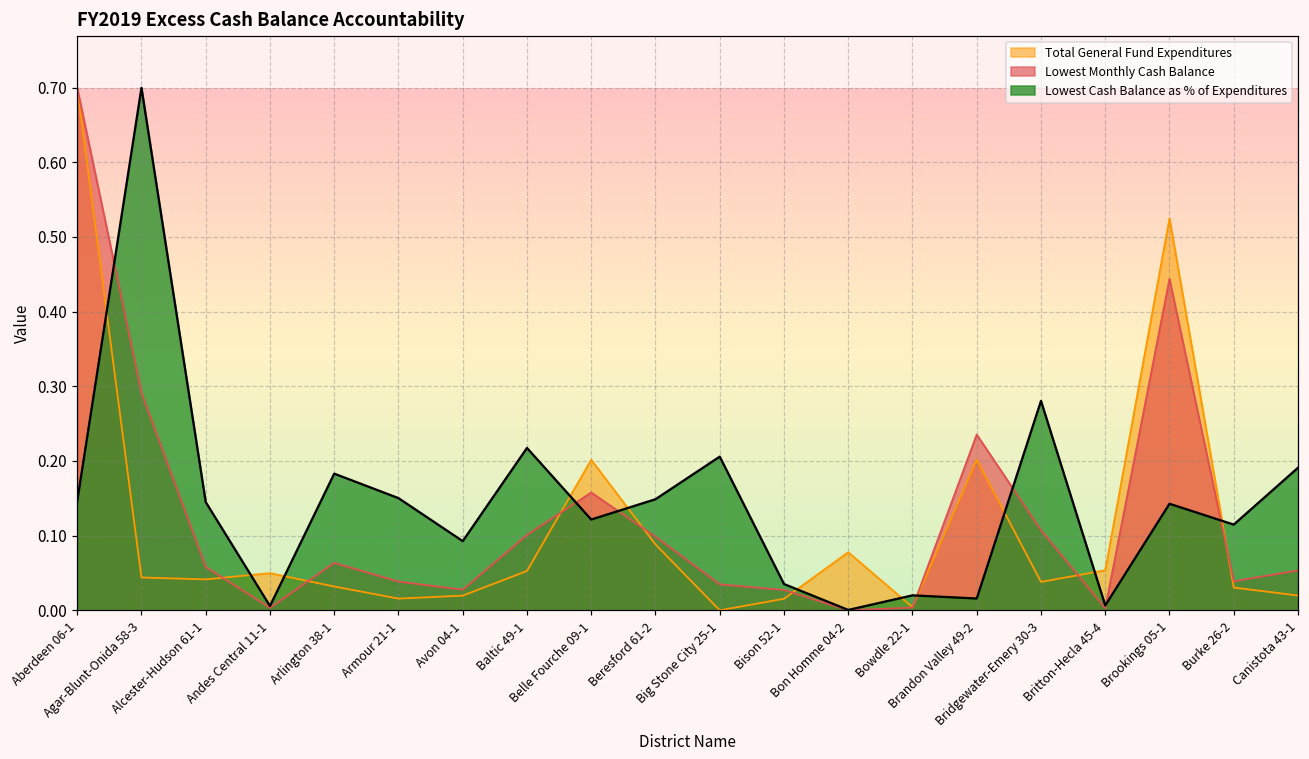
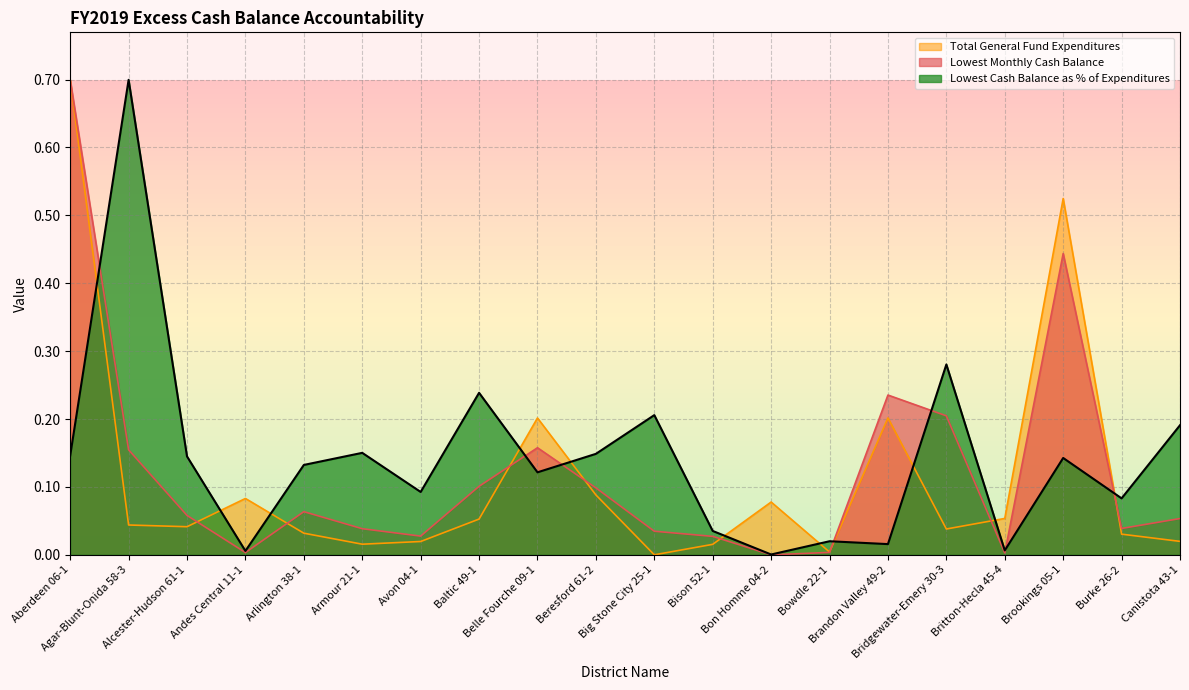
Lowest Monthly Cash Balance, Agar-Blunt-Onida 58-3: 0.29 -> 0.15
Total General Fund Expenditures, Andes Central 11-1: 0.05 -> 0.08
Lowest Cash Balance as % of Expenditures, Arlington 38-1: 0.18 -> 0.13
Lowest Cash Balance as % of Expenditures, Baltic 49-1: 0.22 -> 0.24
Lowest Monthly Cash Balance, Bridgewater-Emery 30-3: 0.11 -> 0.20
Lowest Cash Balance as % of Expenditures, Burke 26-2: 0.11 -> 0.08
